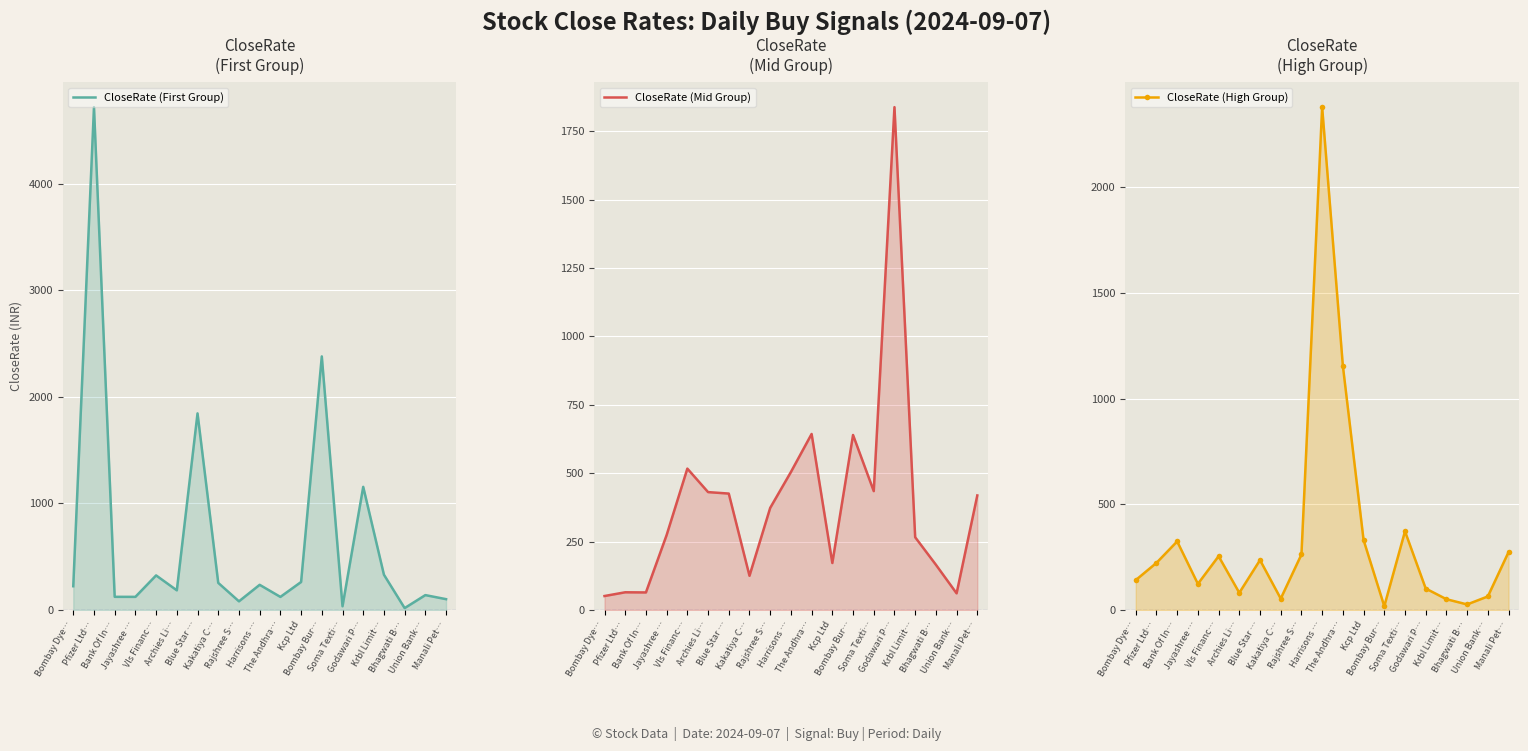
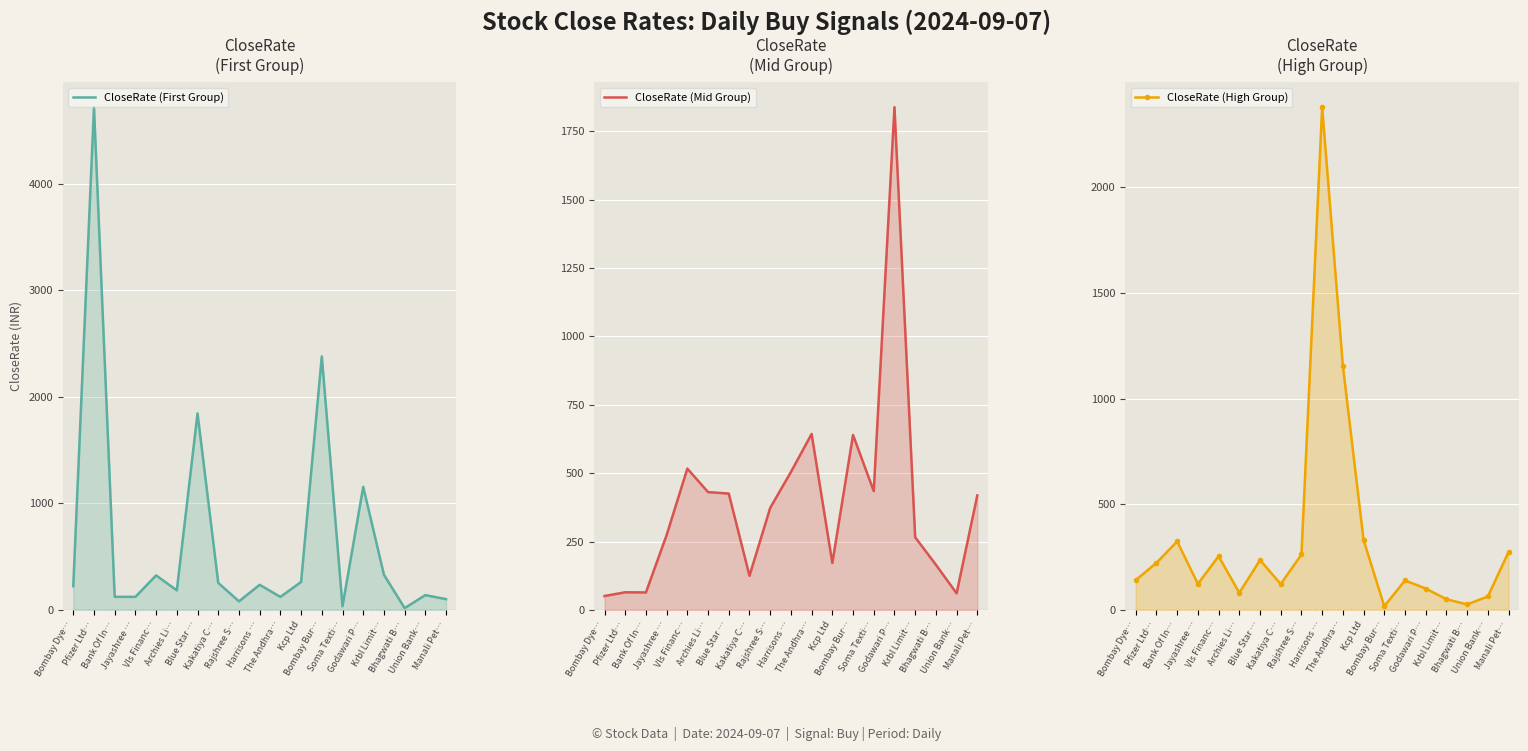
CloseRate (High Group), Kakatiya C…: 50 -> 120
CloseRate (High Group), Soma Texti…: 370 -> 140
